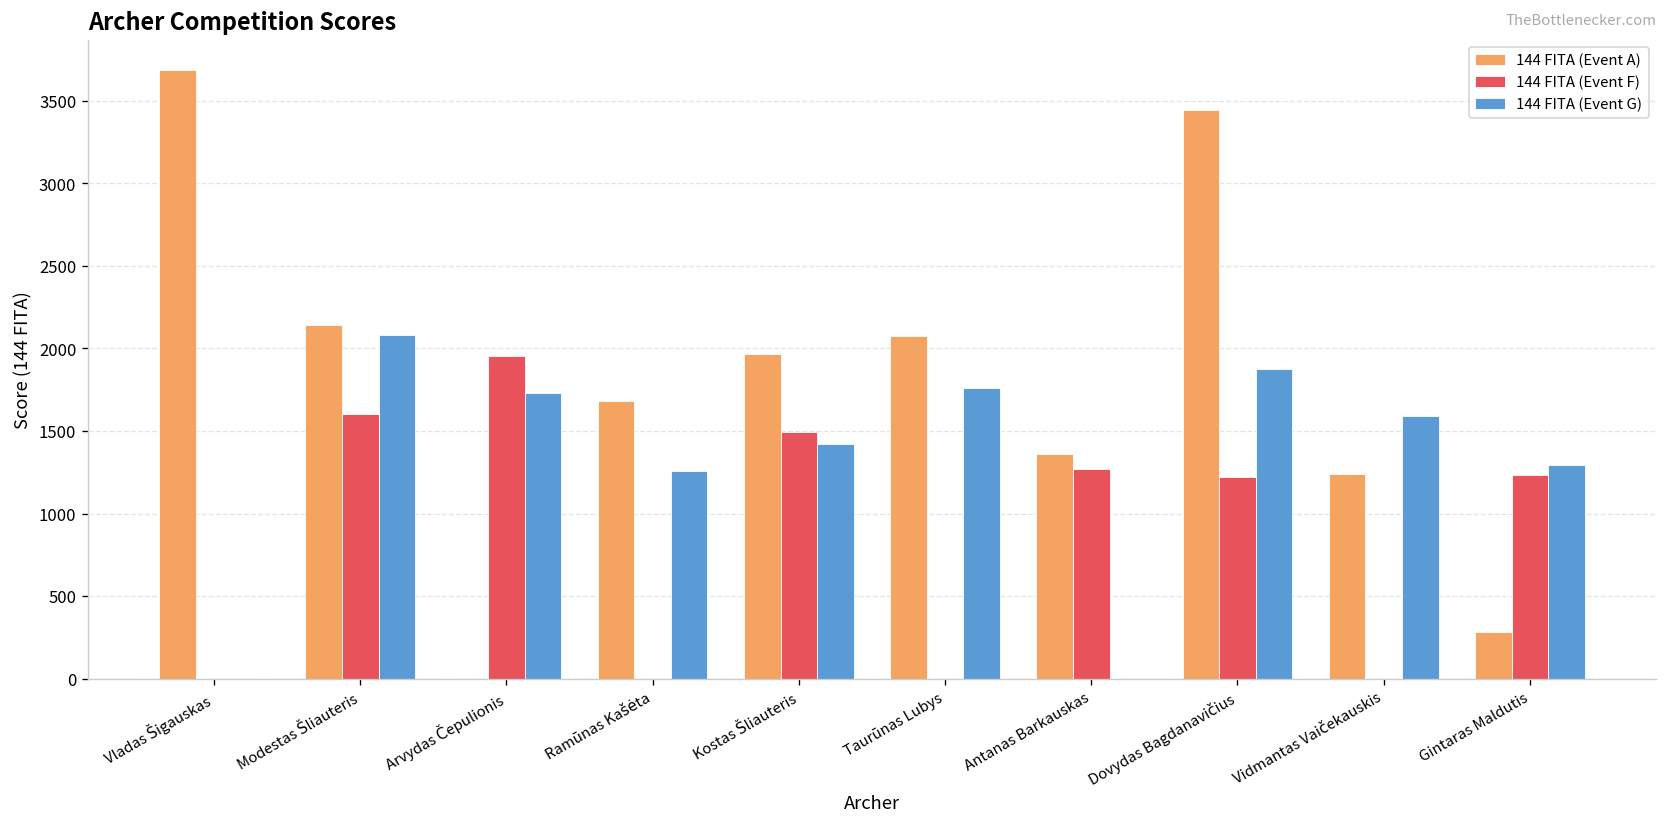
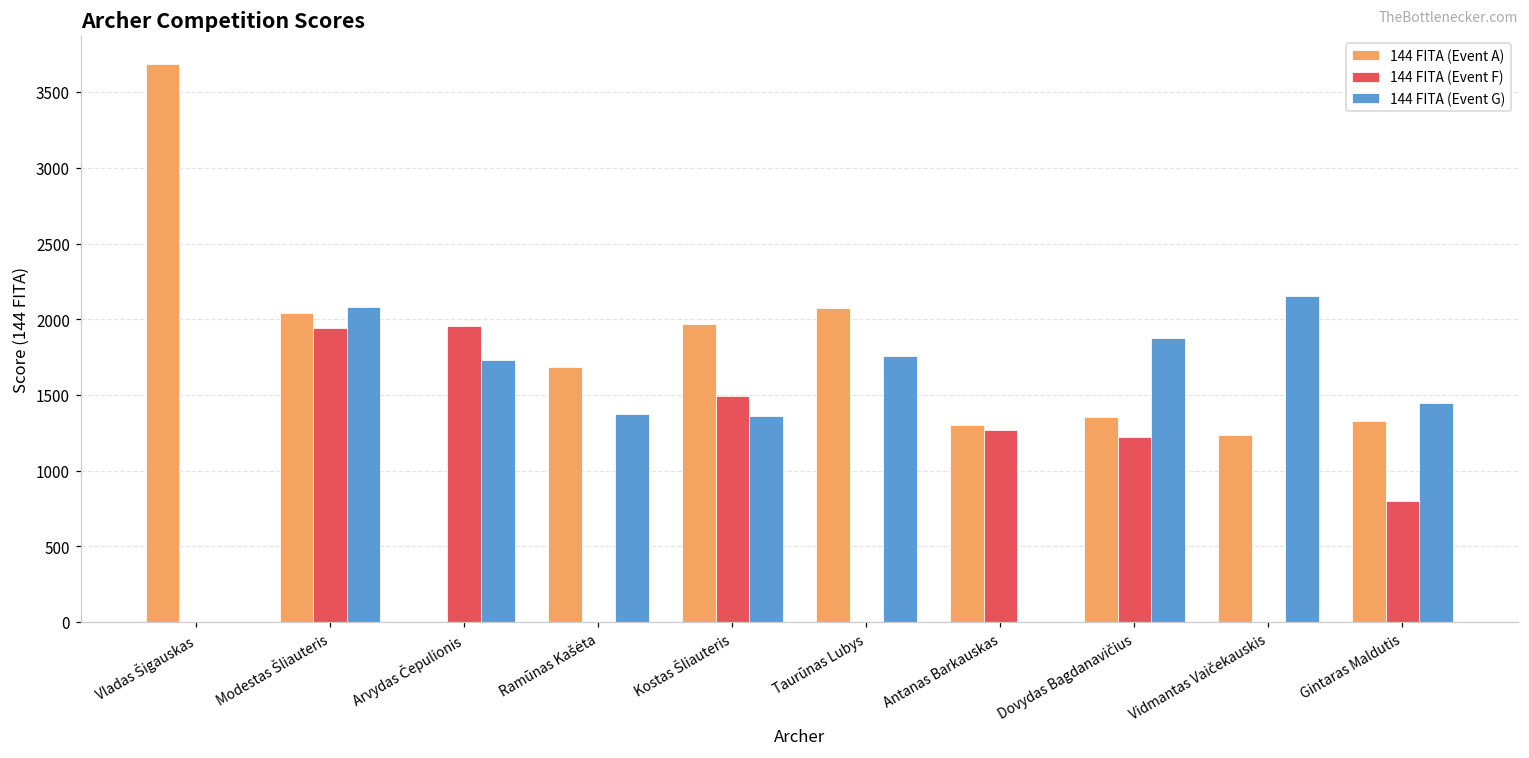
144 FITA (Event A), Modestas Šliauteris: 2140 -> 2040
144 FITA (Event F), Modestas Šliauteris: 1600 -> 1940
144 FITA (Event G), Ramūnas Kašėta: 1260 -> 1380
144 FITA (Event G), Kostas Šliauteris: 1420 -> 1360
144 FITA (Event A), Antanas Barkauskas: 1360 -> 1300
144 FITA (Event A), Dovydas Bagdanavičius: 3440 -> 1360
144 FITA (Event G), Vidmantas Vaičekauskis: 1590 -> 2150
144 FITA (Event A), Gintaras Maldutis: 280 -> 1330
144 FITA (Event F), Gintaras Maldutis: 1230 -> 800
144 FITA (Event G), Gintaras Maldutis: 1290 -> 1440
